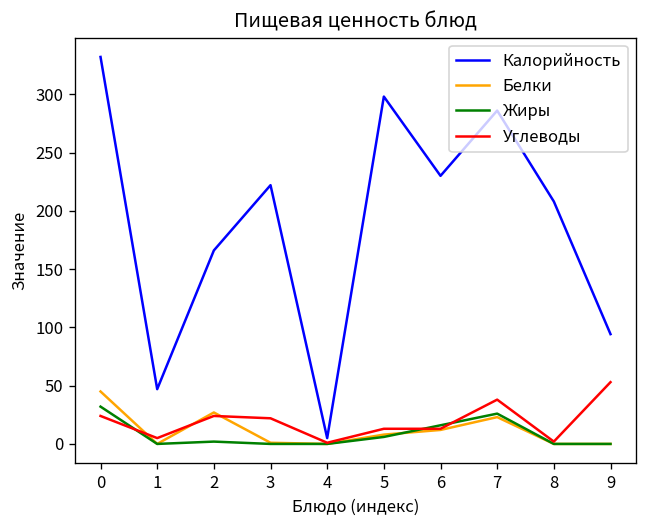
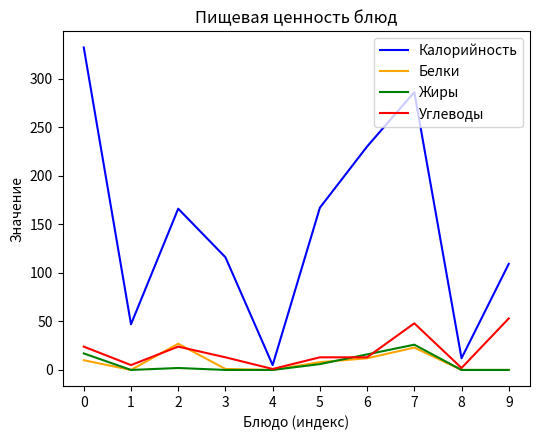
Белки, 0: 50 -> 10
Жиры, 0: 30 -> 20
Калорийность, 3: 220 -> 120
Углеводы, 3: 20 -> 10
Калорийность, 5: 300 -> 170
Углеводы, 7: 40 -> 50
Калорийность, 8: 210 -> 10
Калорийность, 9: 90 -> 110
